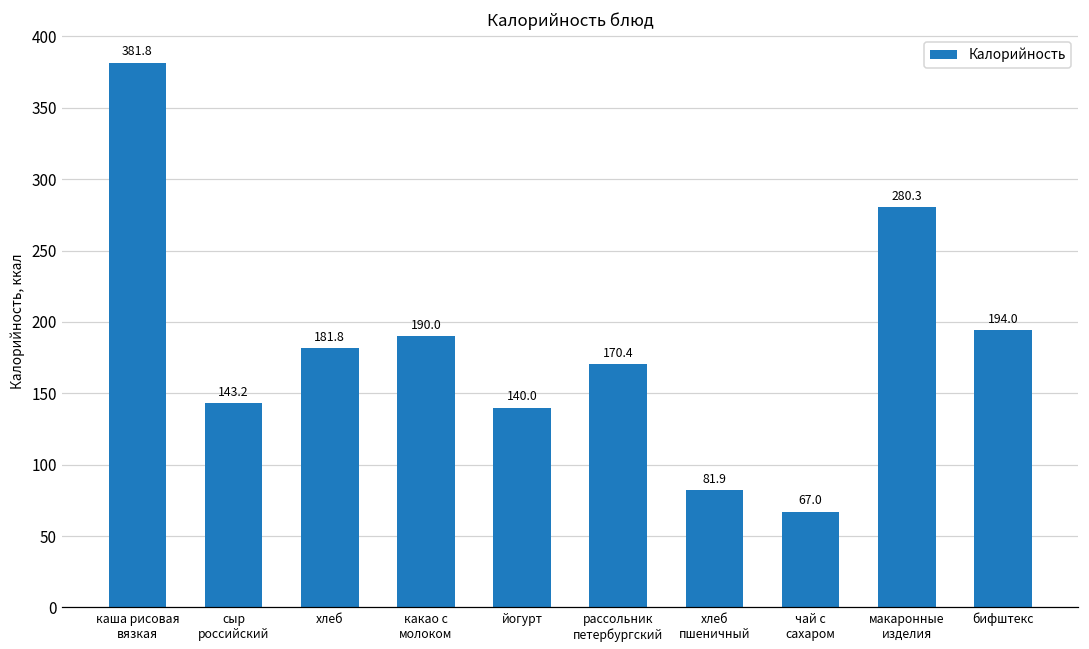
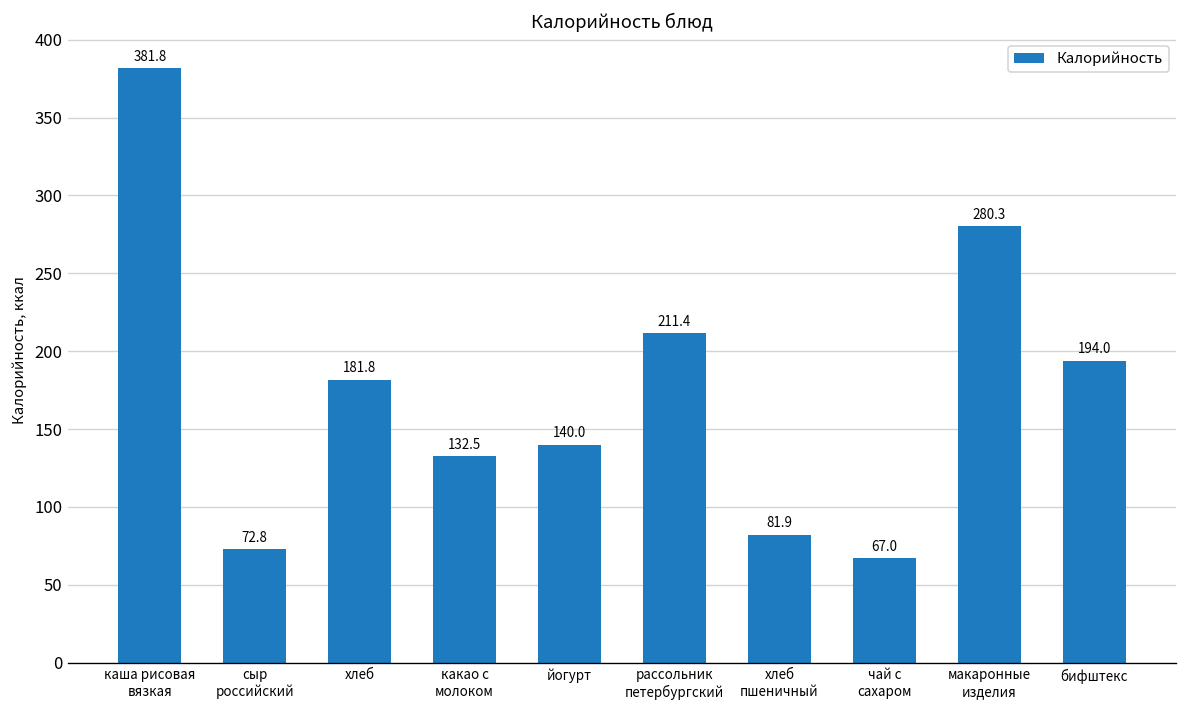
сыр российский: 143.2 -> 72.8
какао с молоком: 190.0 -> 132.5
рассольник петербургский: 170.4 -> 211.4
